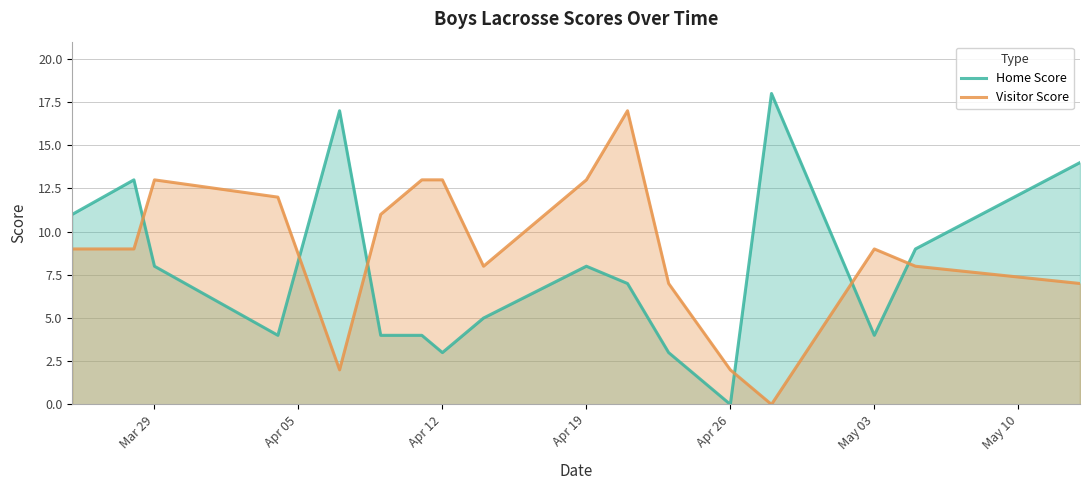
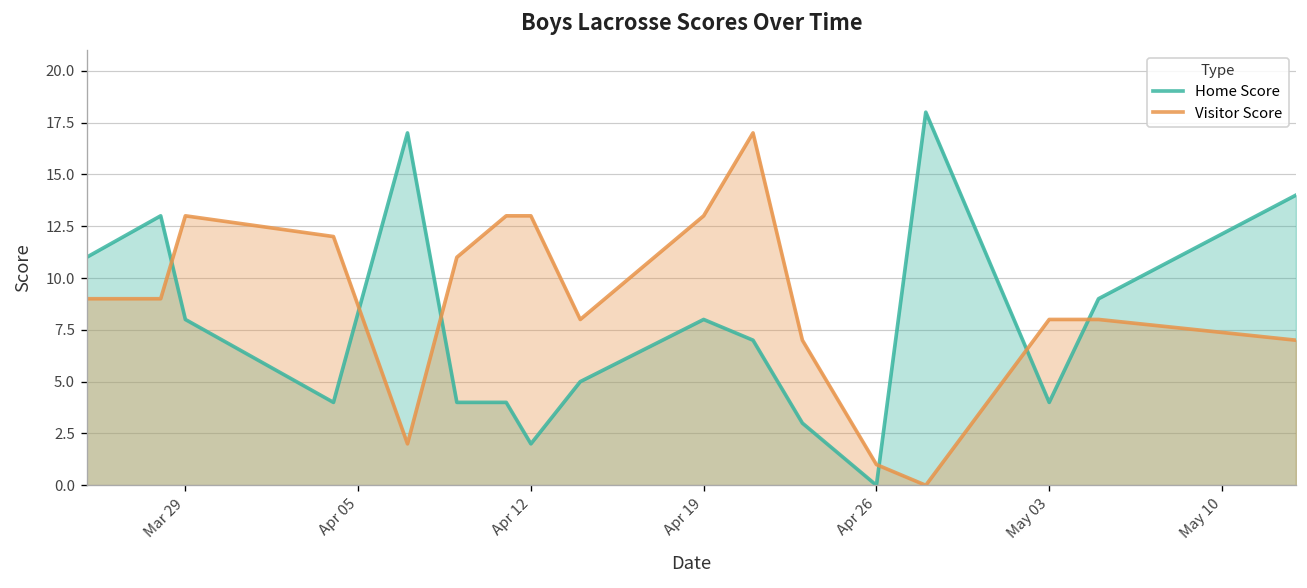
Home Score, Apr 12: 3 -> 2
Visitor Score, Apr 26: 2 -> 1
Visitor Score, May 03: 9 -> 8
